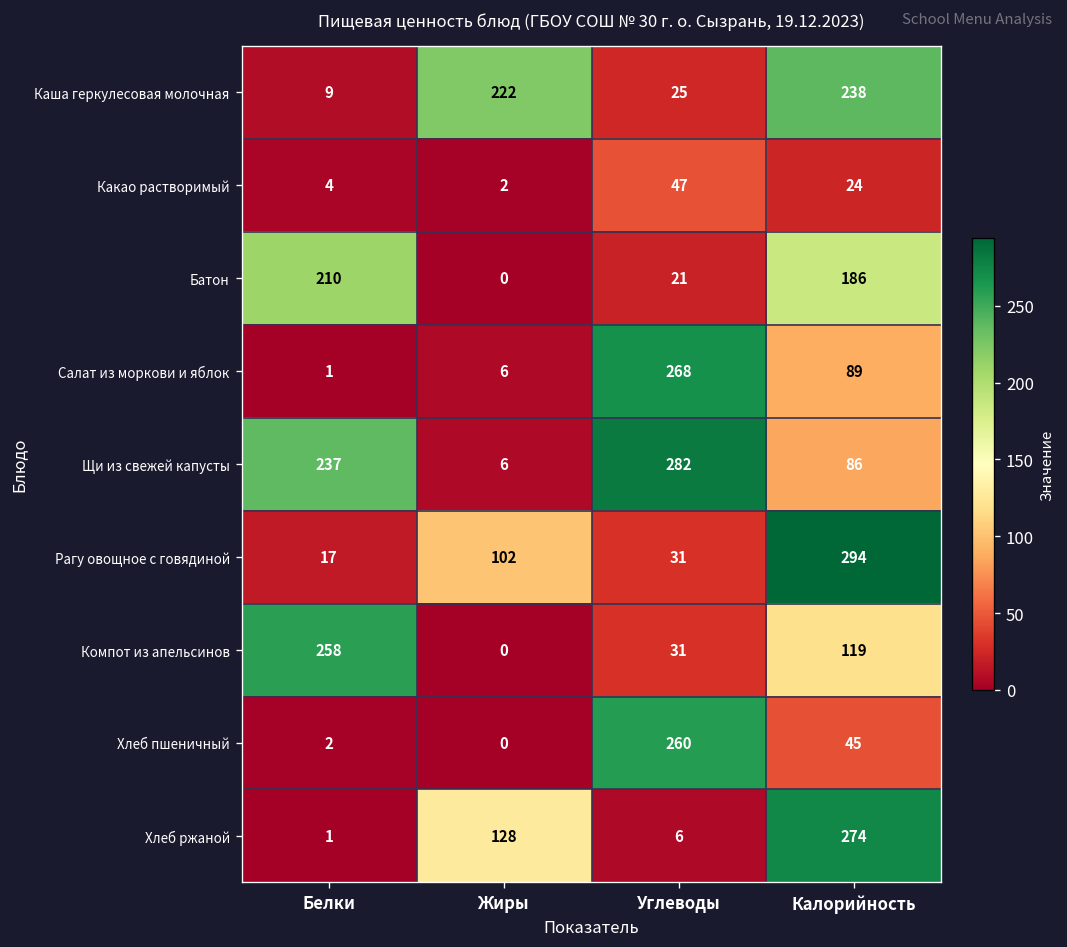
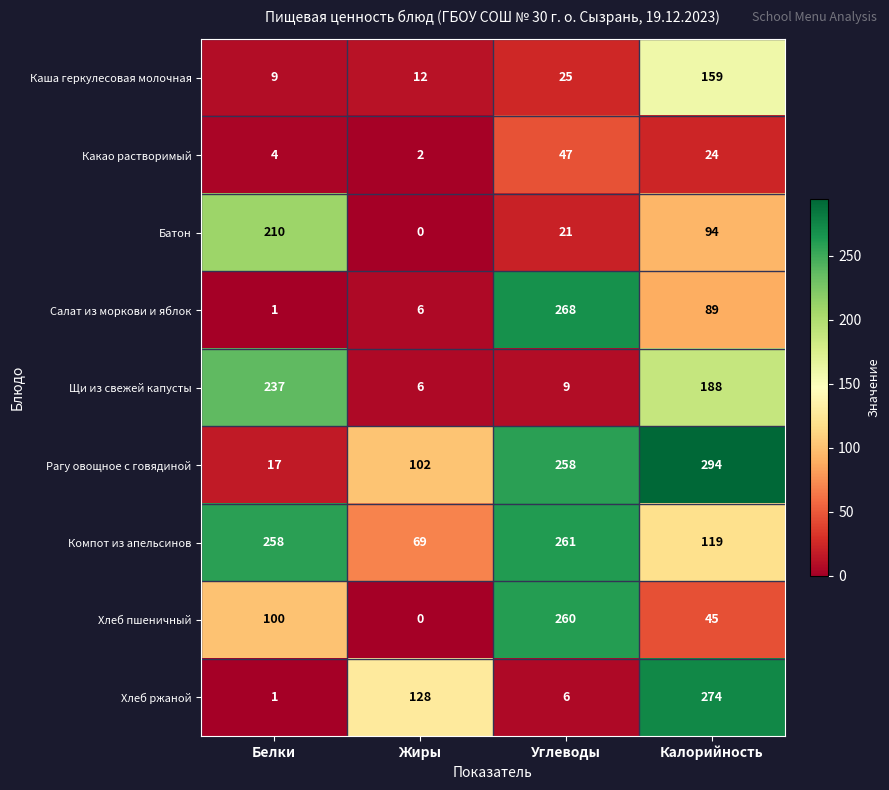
Каша геркулесовая молочная, Жиры: 222 -> 12
Каша геркулесовая молочная, Калорийность: 238 -> 159
Батон, Калорийность: 186 -> 94
Щи из свежей капусты, Углеводы: 282 -> 9
Щи из свежей капусты, Калорийность: 86 -> 188
Рагу овощное с говядиной, Углеводы: 31 -> 258
Компот из апельсинов, Жиры: 0 -> 69
Компот из апельсинов, Углеводы: 31 -> 261
Хлеб пшеничный, Белки: 2 -> 100
